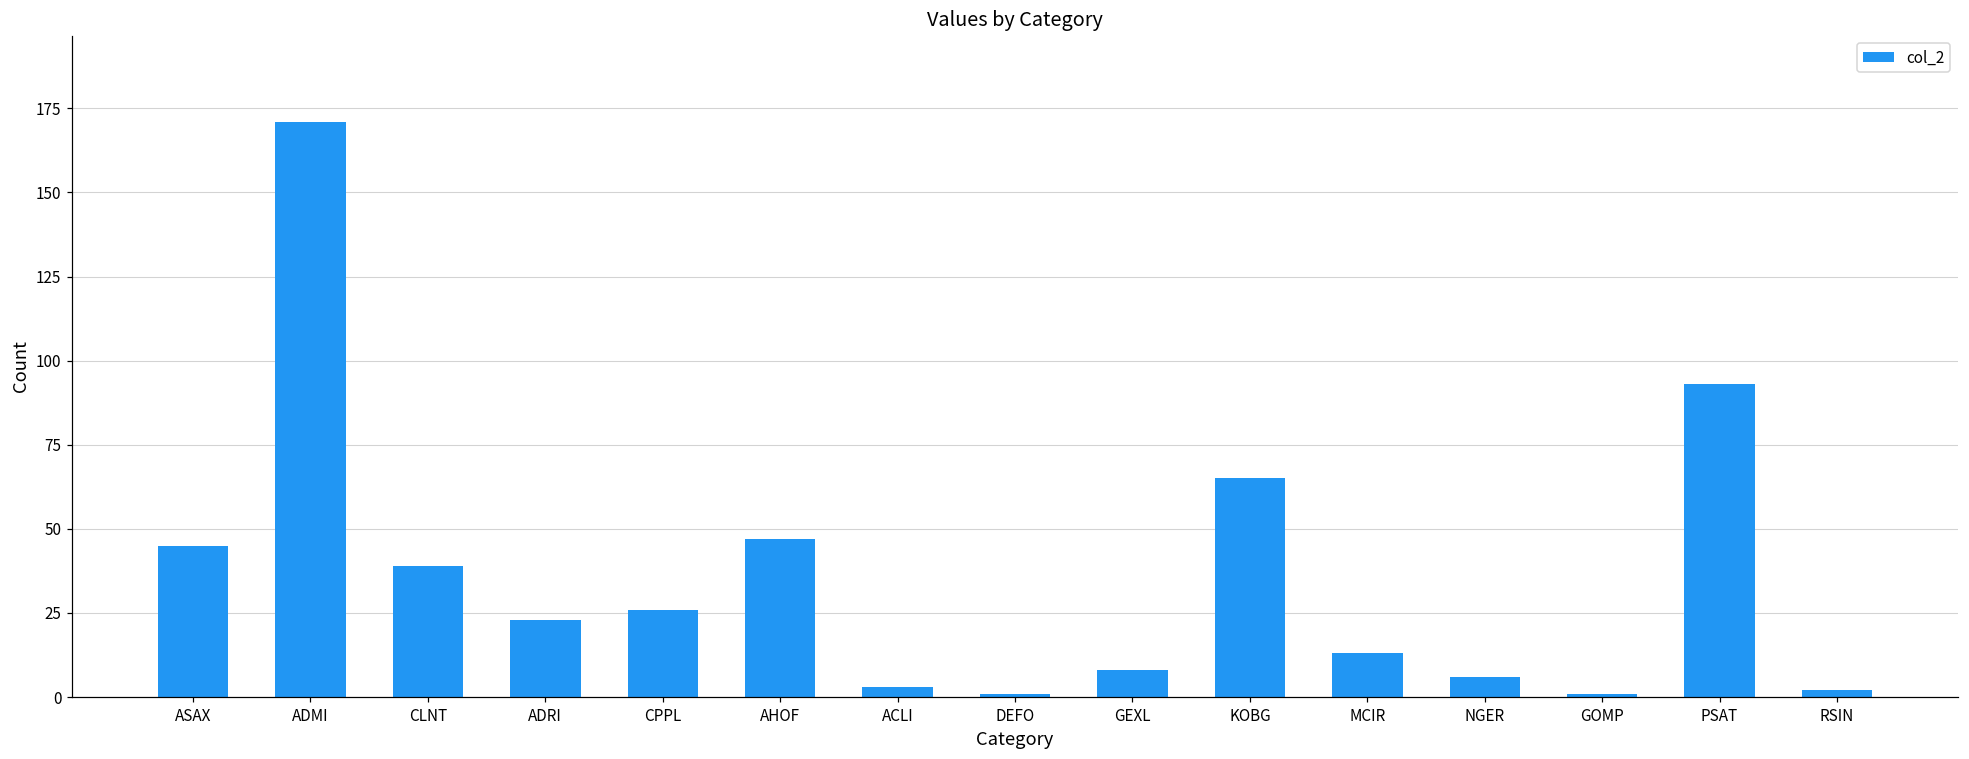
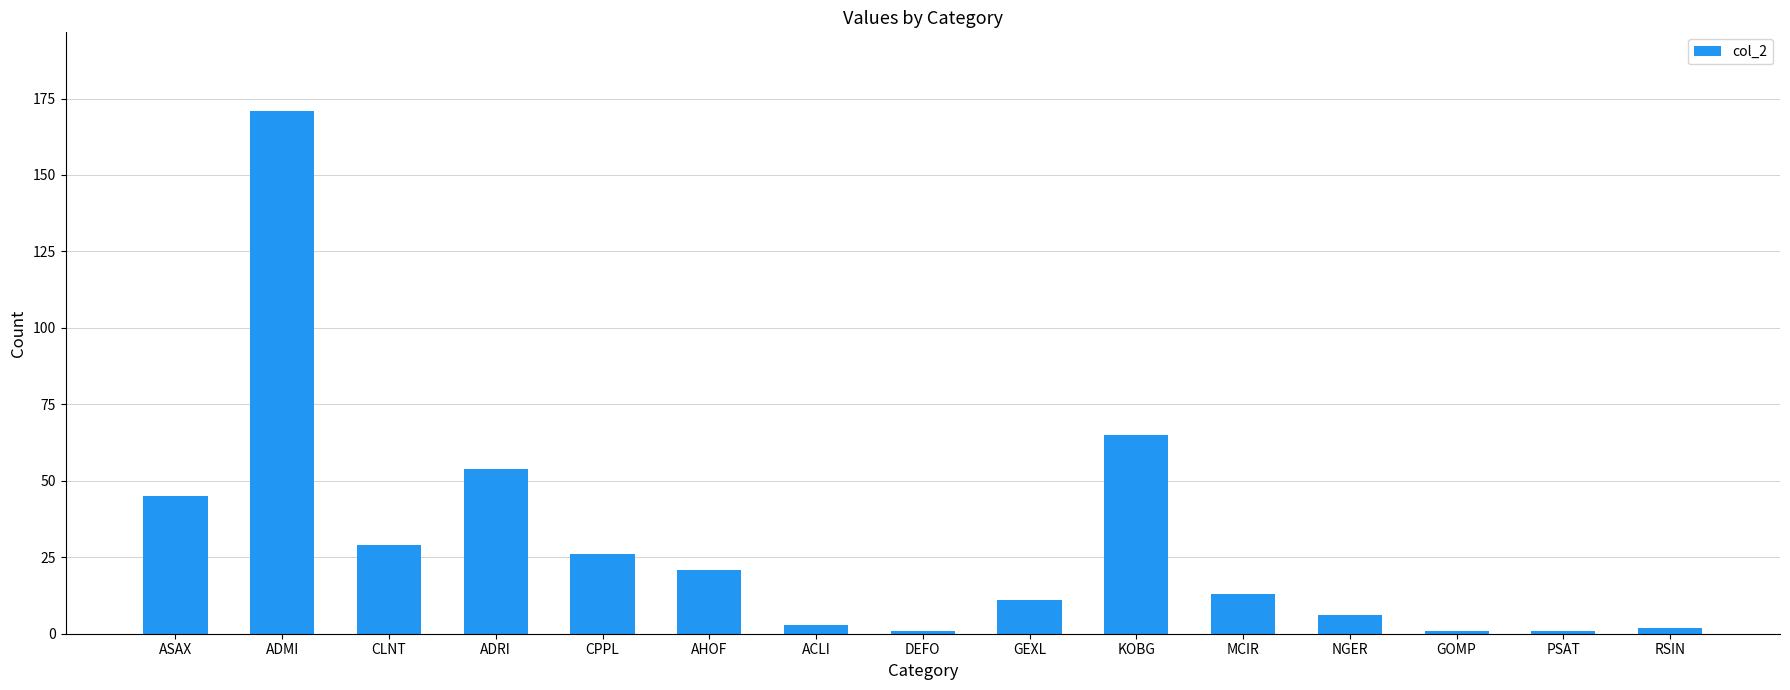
CLNT: 39 -> 29
ADRI: 23 -> 54
AHOF: 47 -> 21
GEXL: 8 -> 11
PSAT: 93 -> 1
